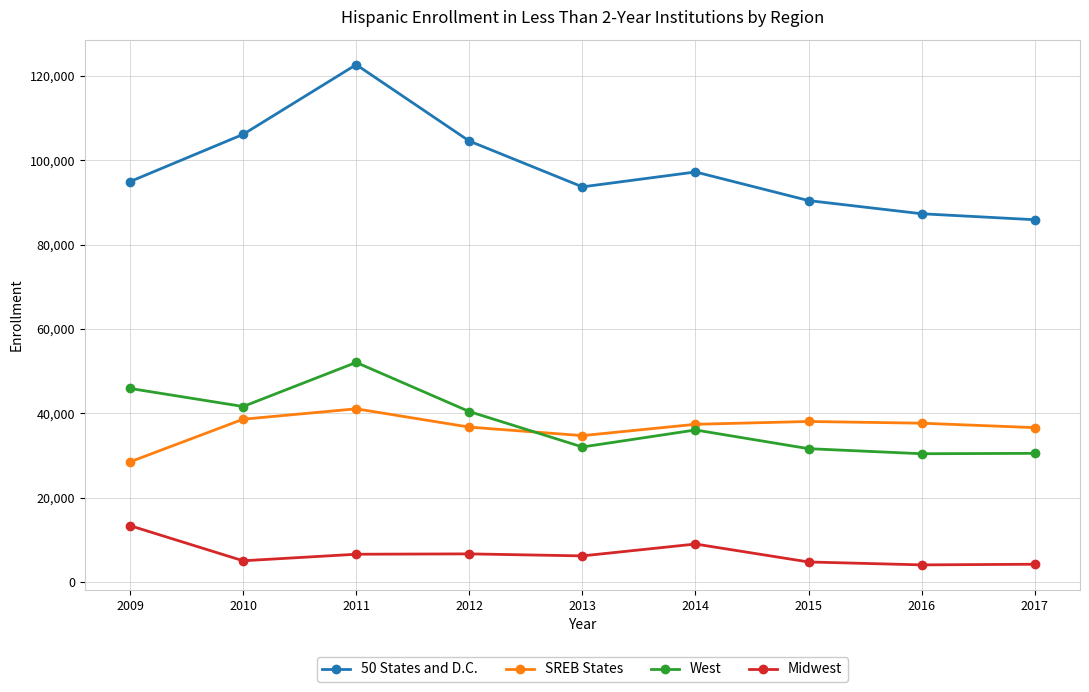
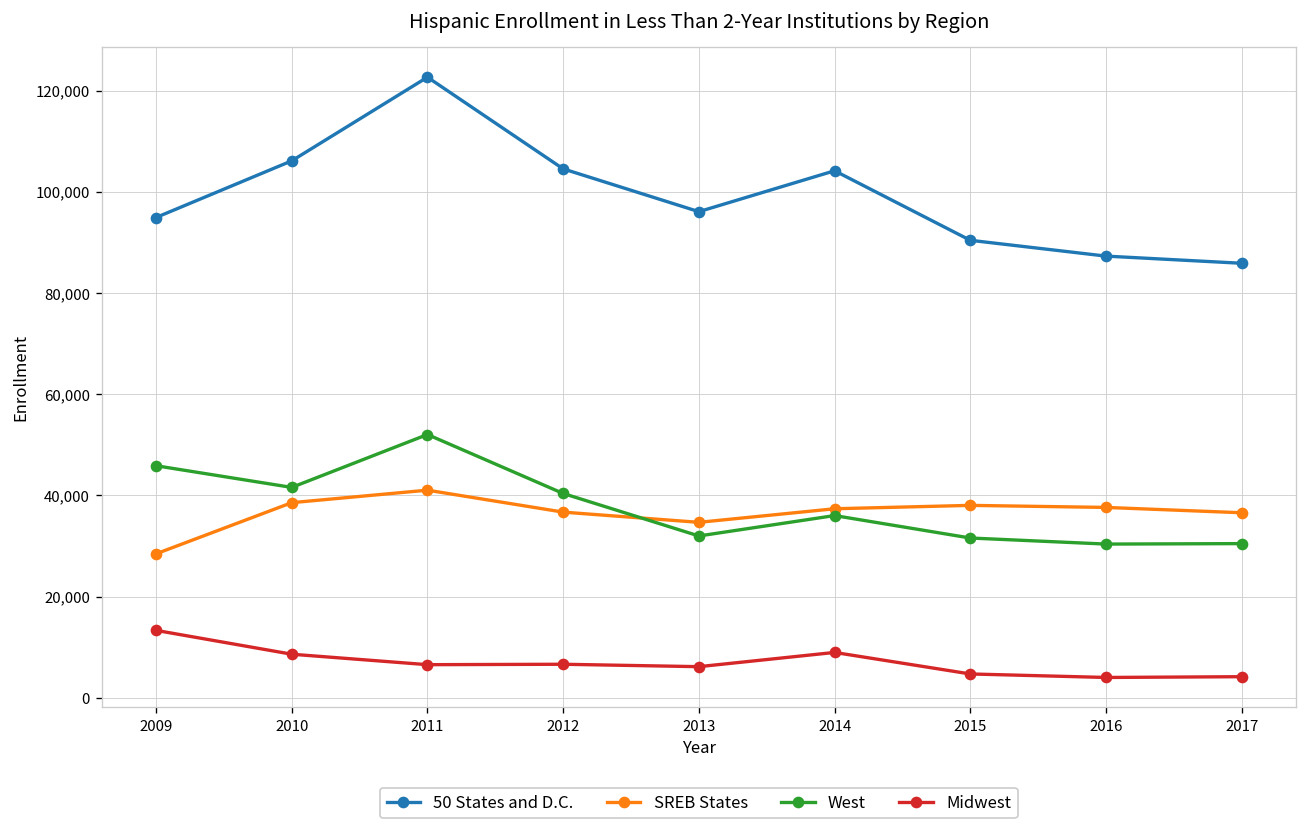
Midwest, 2010: 5,000 -> 9,000
50 States and D.C., 2013: 94,000 -> 96,000
50 States and D.C., 2014: 97,000 -> 104,000
